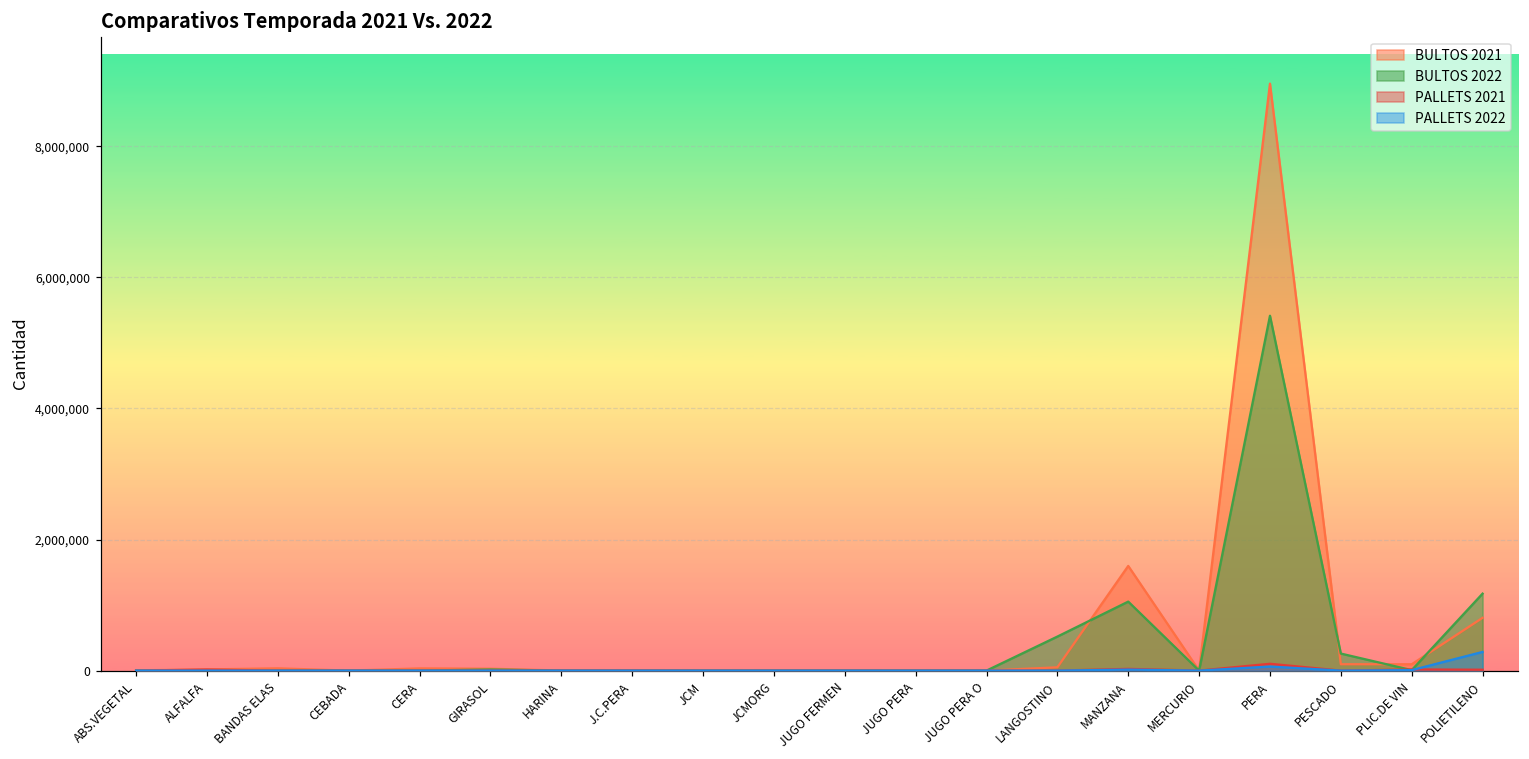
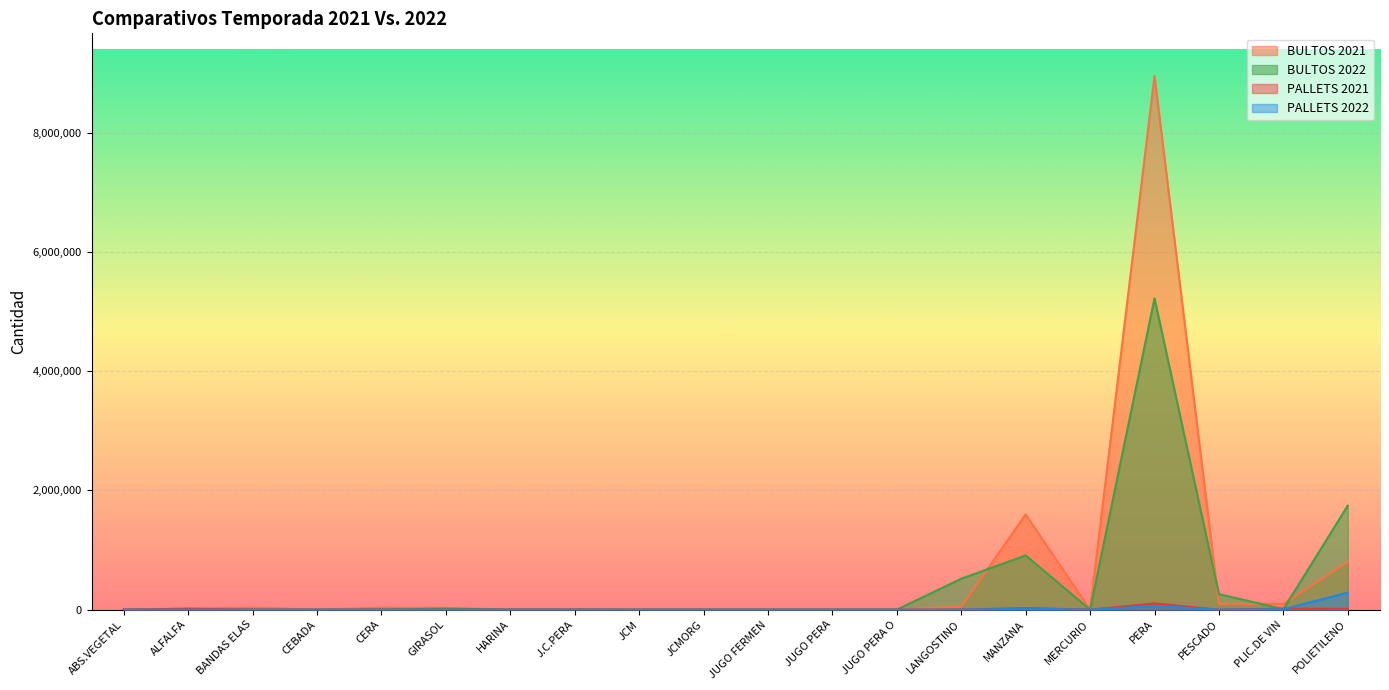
BULTOS 2022, MANZANA: 1,100,000 -> 900,000
BULTOS 2022, PERA: 5,400,000 -> 5,200,000
BULTOS 2022, POLIETILENO: 1,200,000 -> 1,700,000
